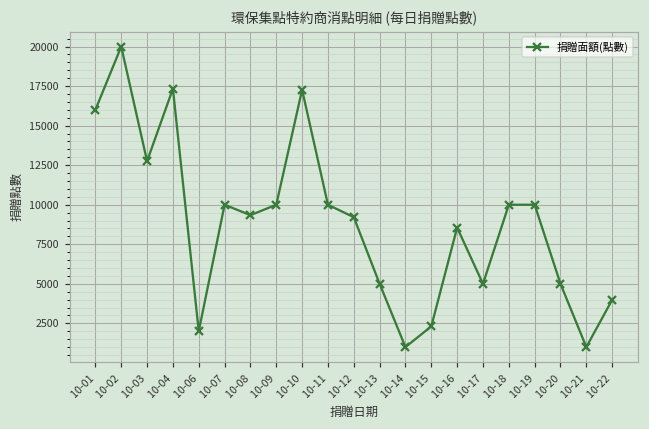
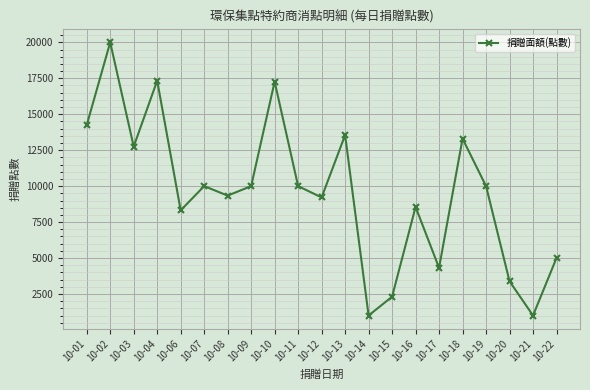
10-01: 16000 -> 14200
10-06: 2000 -> 8300
10-13: 5000 -> 13600
10-17: 5000 -> 4300
10-18: 10000 -> 13300
10-20: 5000 -> 3400
10-22: 4000 -> 5000
